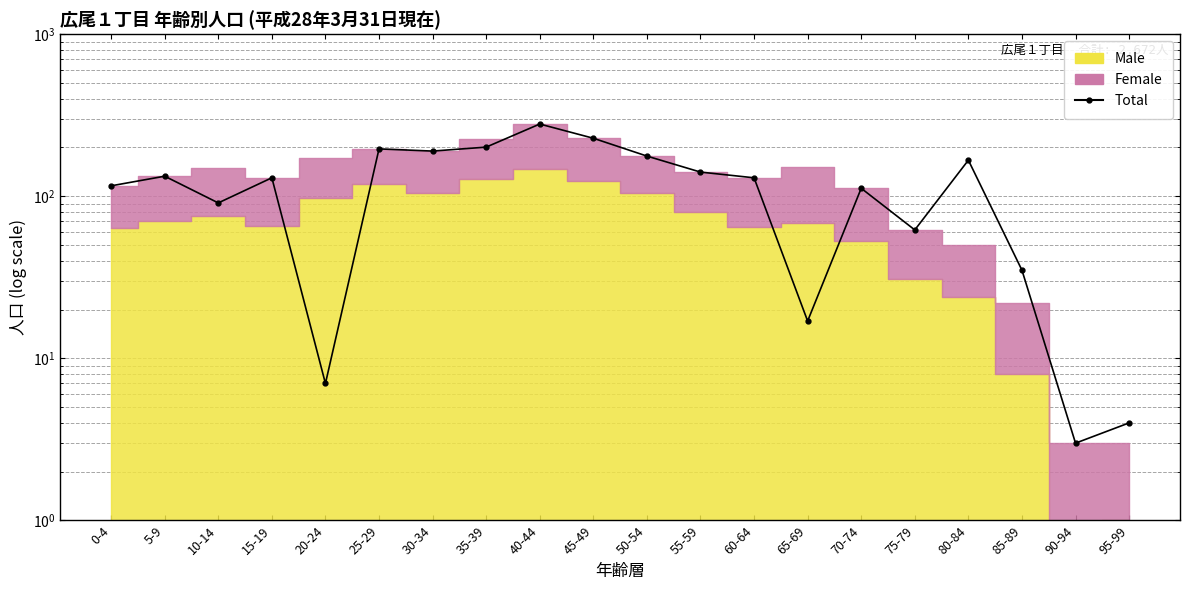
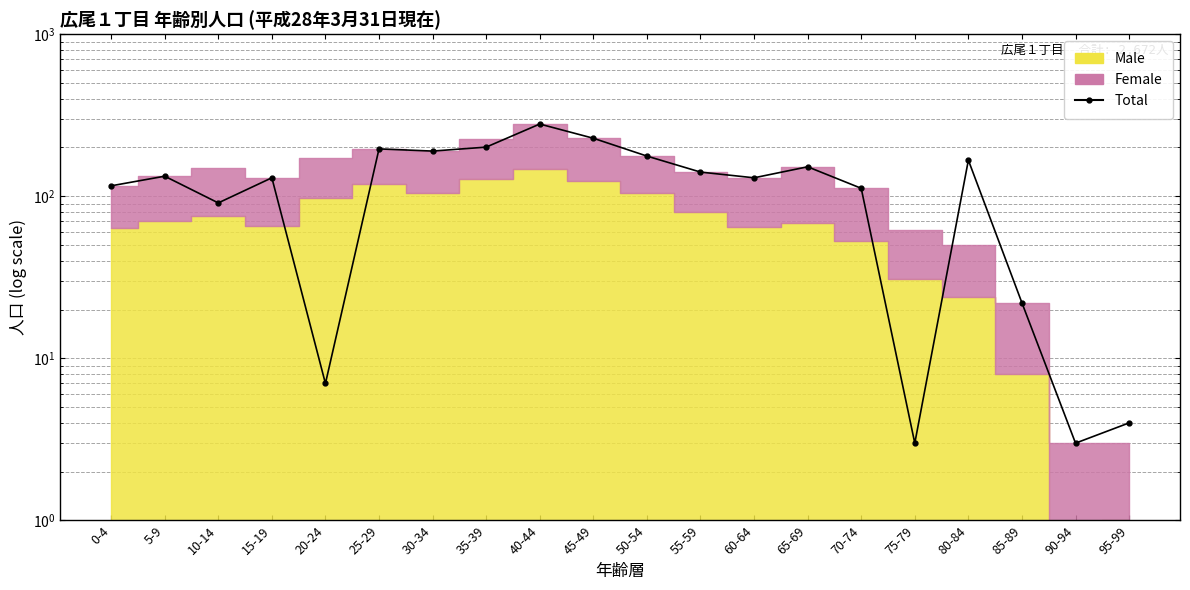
Total, 65-69: 17 -> 150
Total, 75-79: 62 -> 3
Total, 85-89: 35 -> 22
